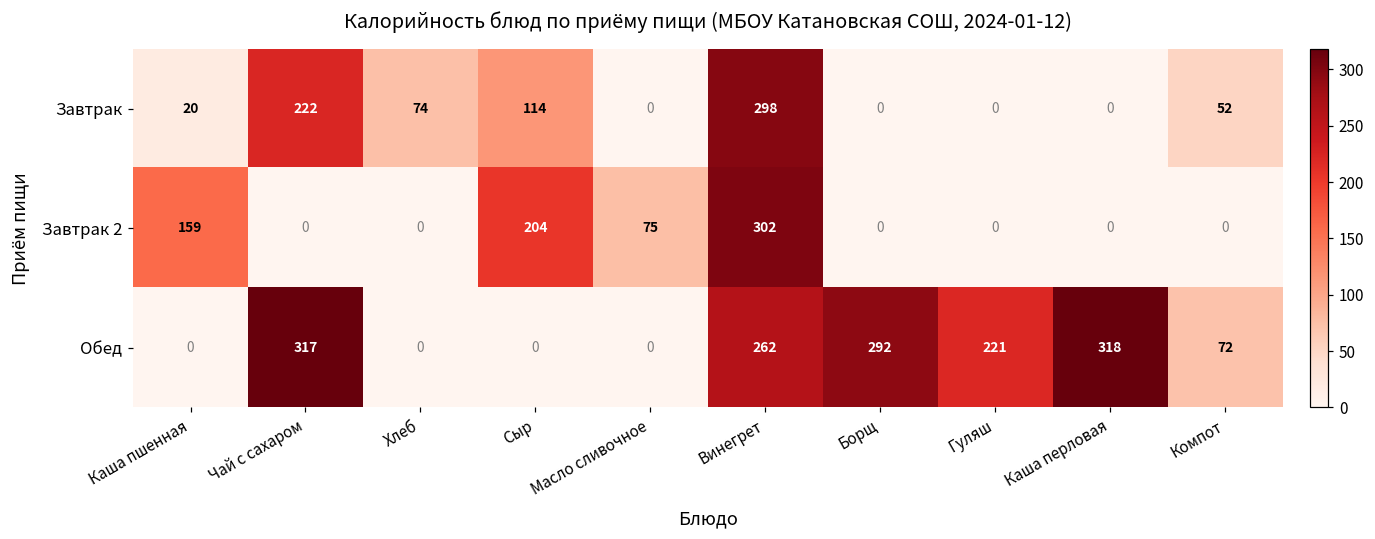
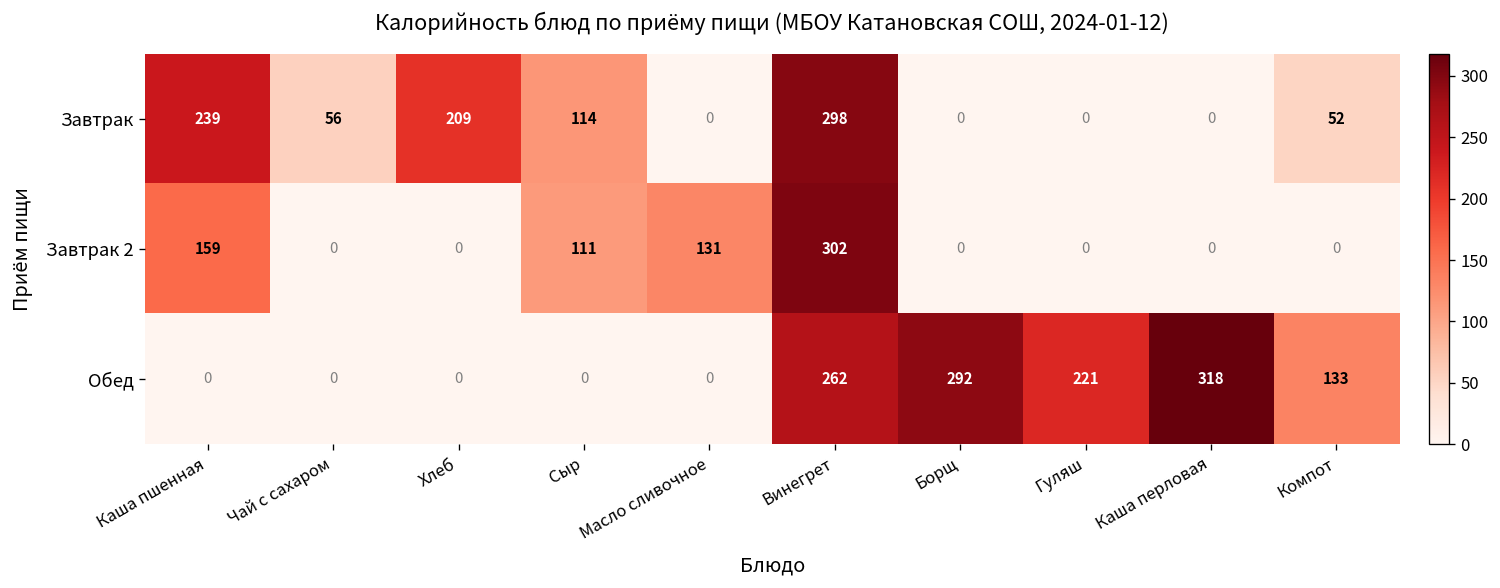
Завтрак, Каша пшенная: 20 -> 239
Завтрак, Чай с сахаром: 222 -> 56
Завтрак, Хлеб: 74 -> 209
Завтрак 2, Сыр: 204 -> 111
Завтрак 2, Масло сливочное: 75 -> 131
Обед, Чай с сахаром: 317 -> 0
Обед, Компот: 72 -> 133
